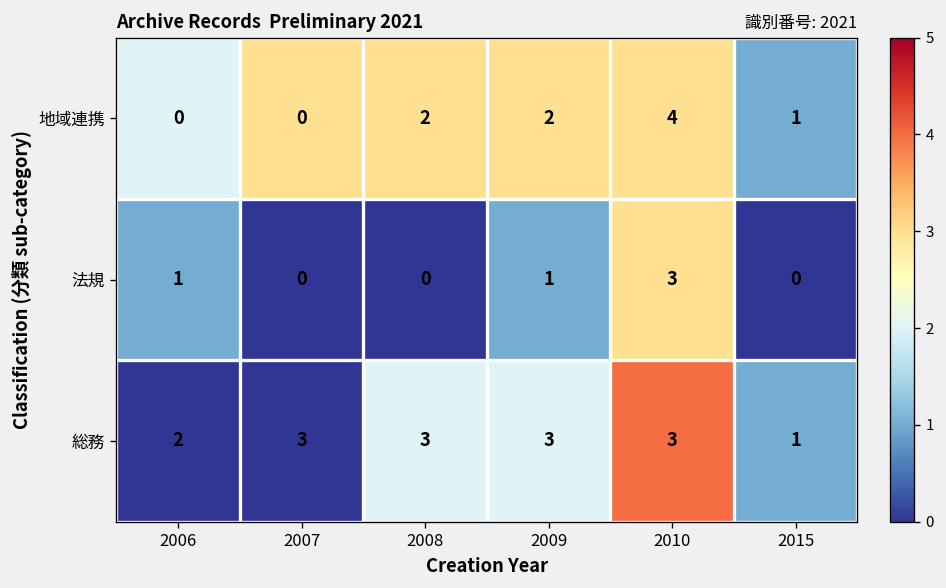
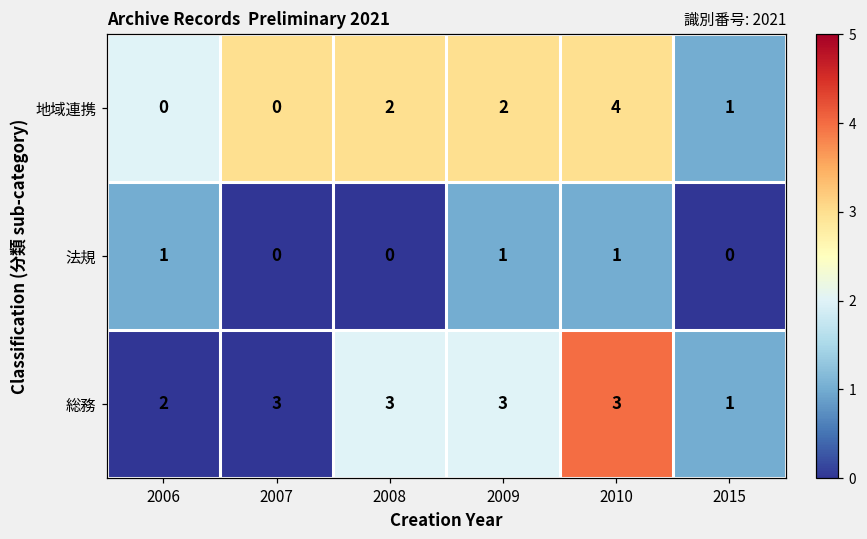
法規, 2010: 3 -> 1
